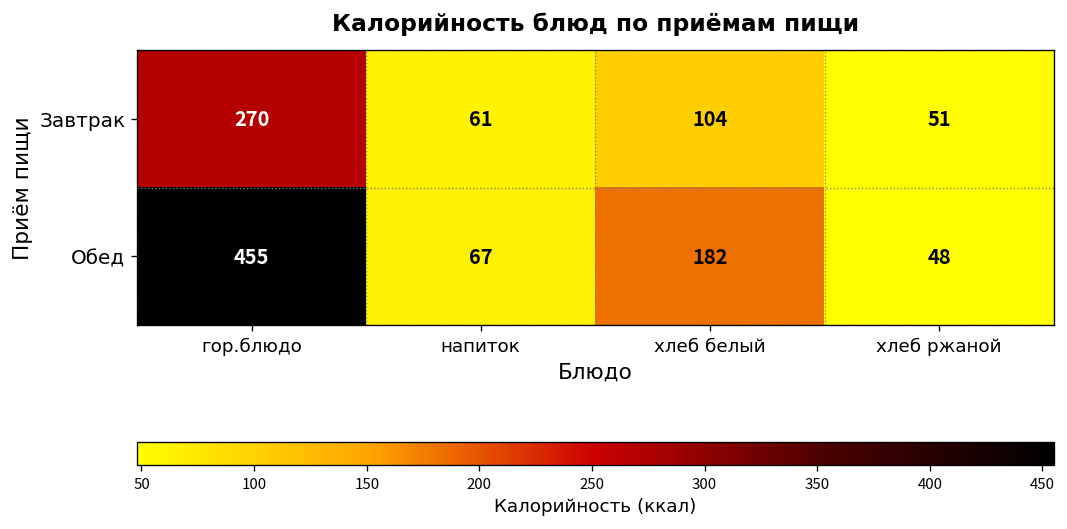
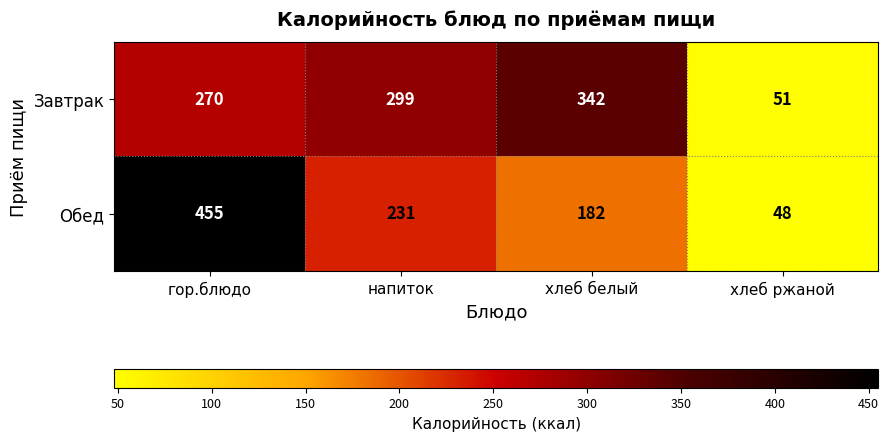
Завтрак, напиток: 61 -> 299
Завтрак, хлеб белый: 104 -> 342
Обед, напиток: 67 -> 231
